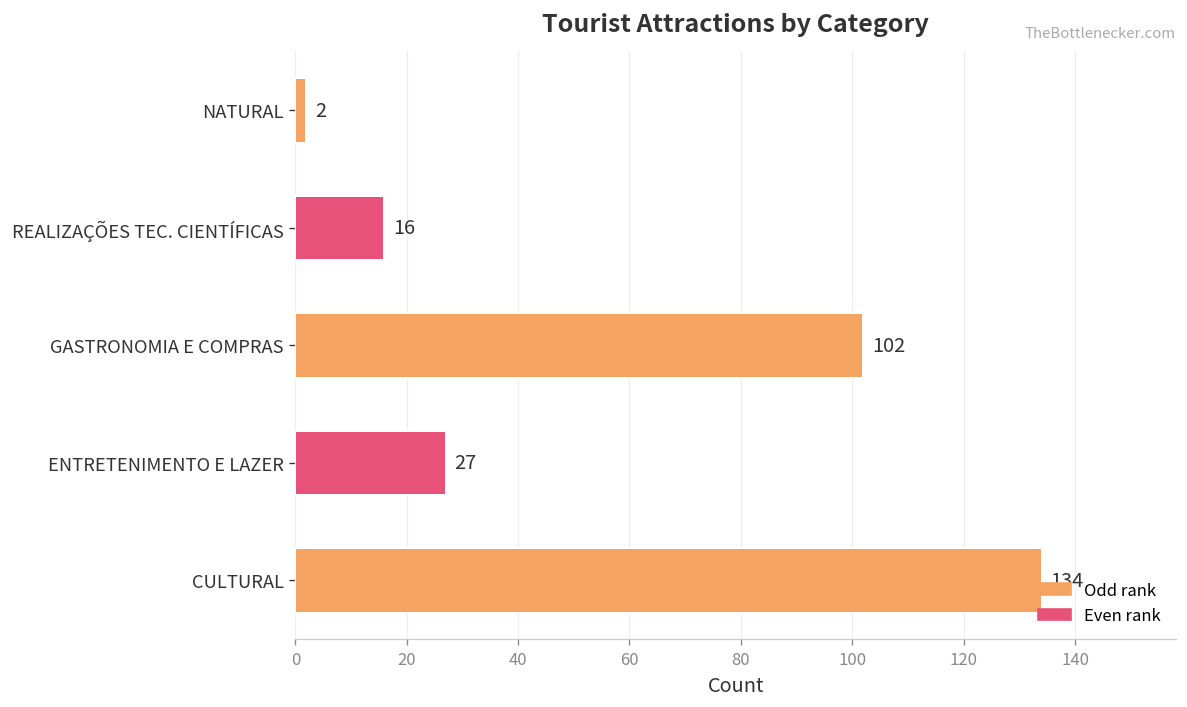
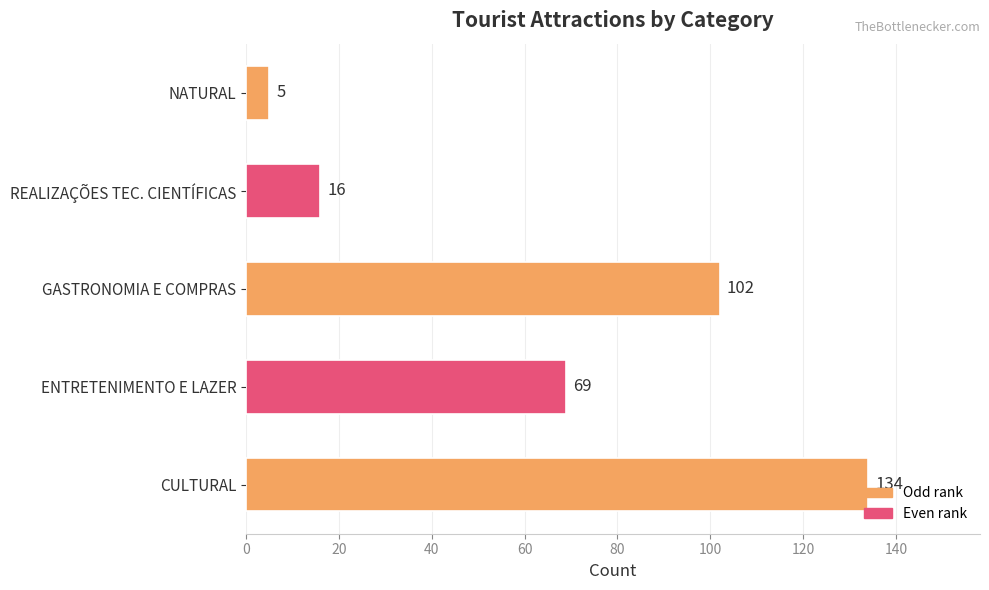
NATURAL: 2 -> 5
ENTRETENIMENTO E LAZER: 27 -> 69
